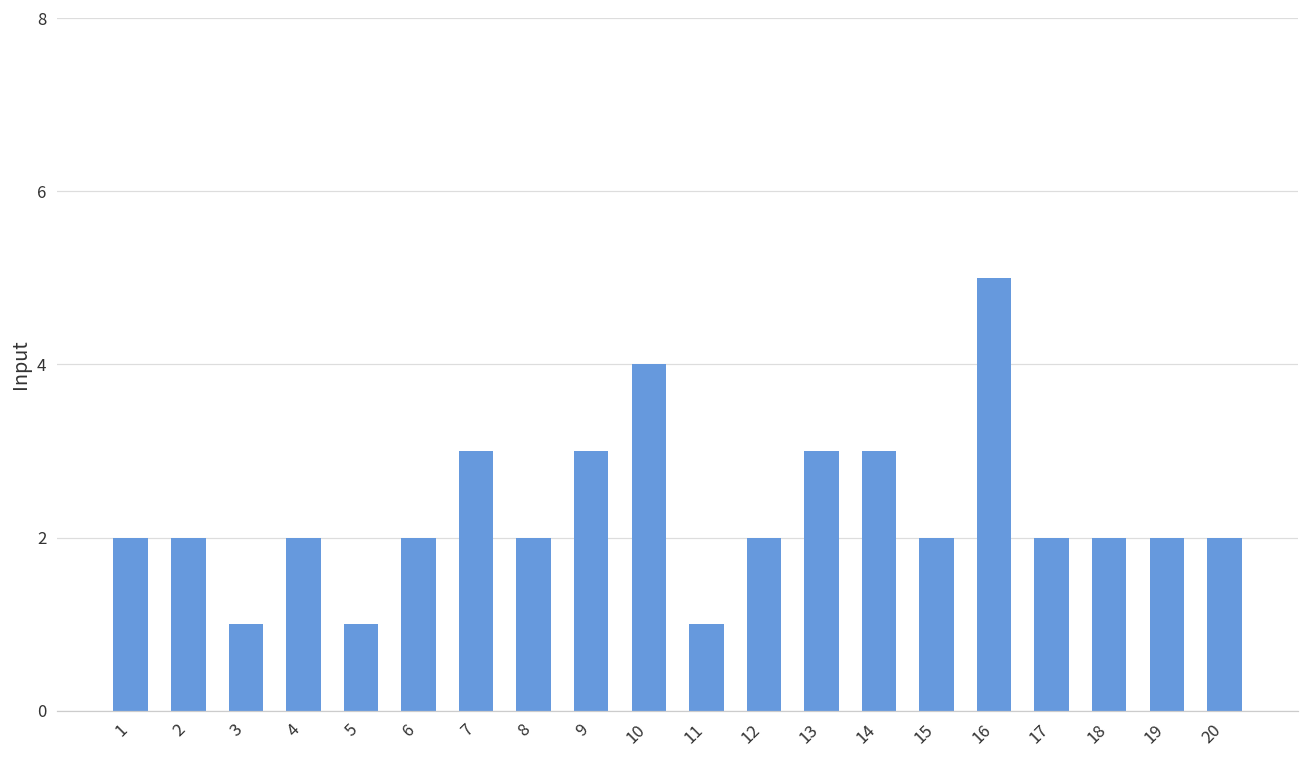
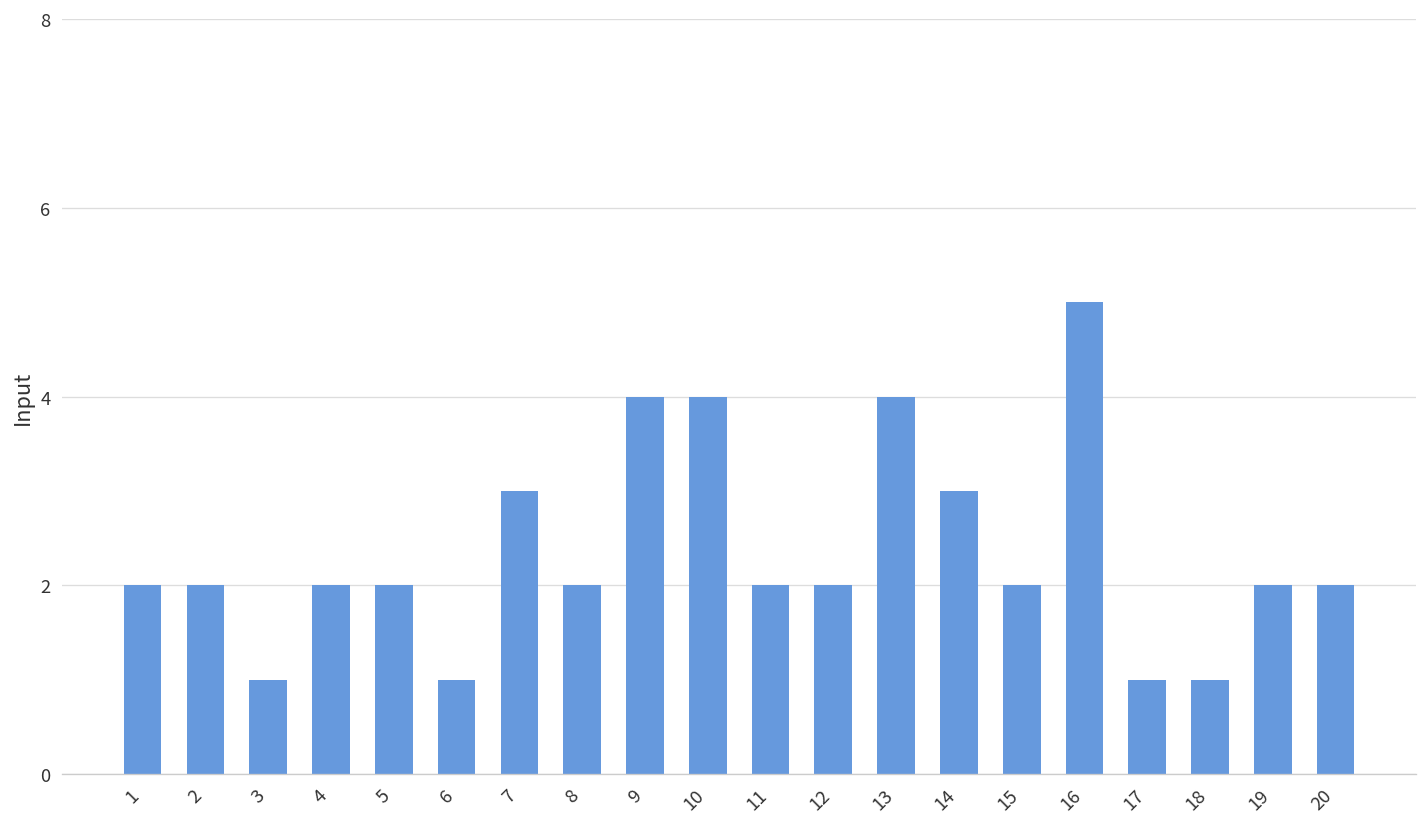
5: 1 -> 2
6: 2 -> 1
9: 3 -> 4
11: 1 -> 2
13: 3 -> 4
17: 2 -> 1
18: 2 -> 1
